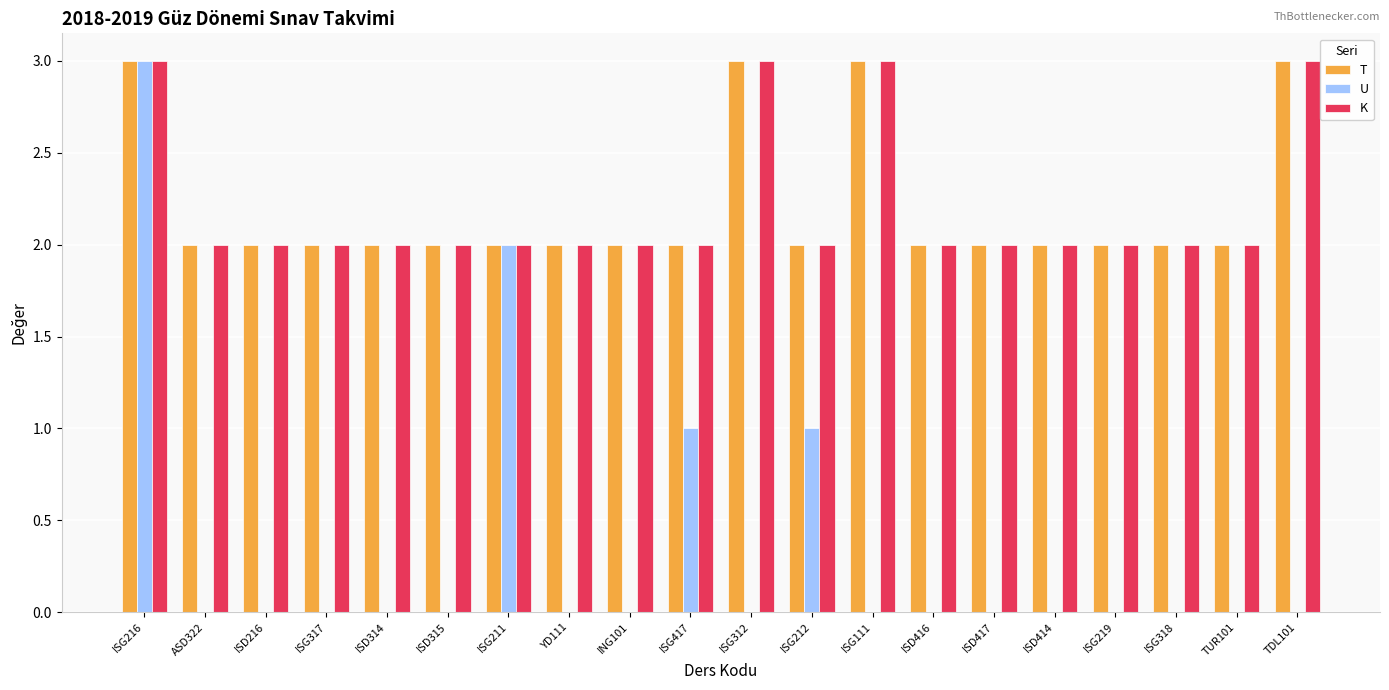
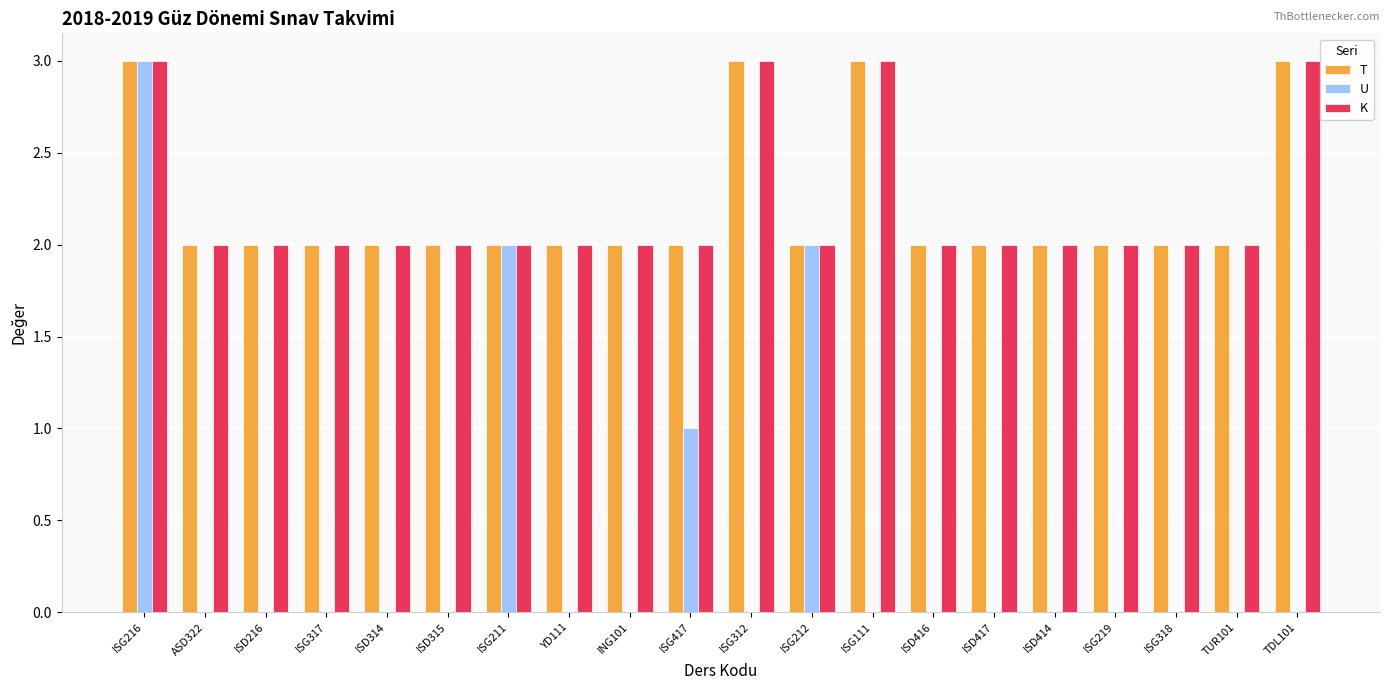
U, ISG212: 1 -> 2
